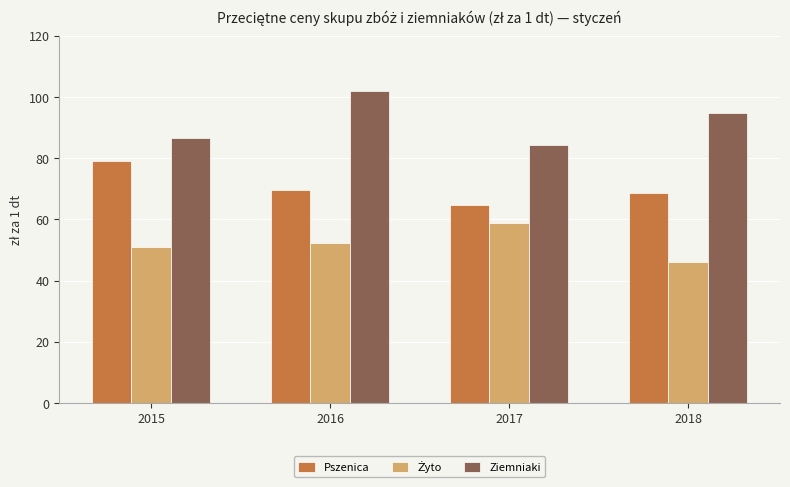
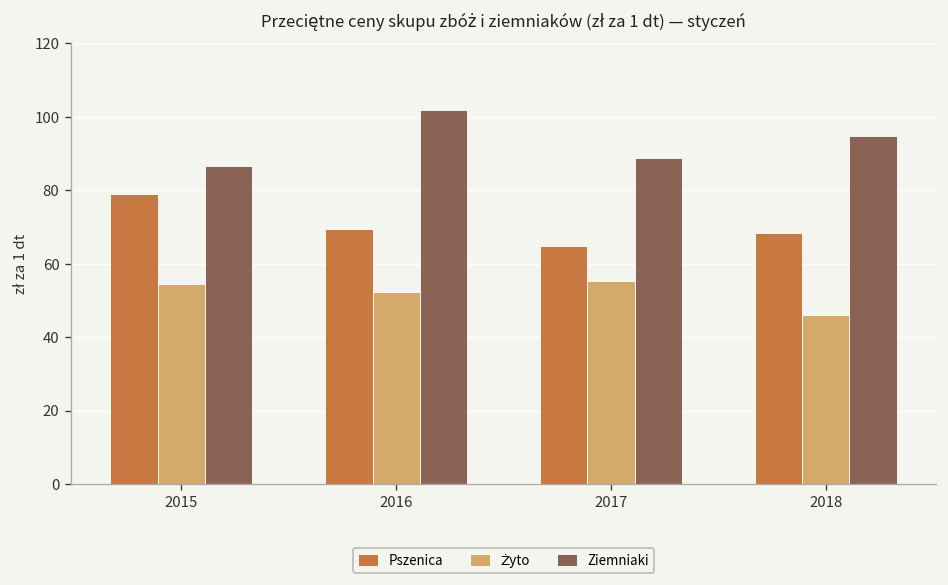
Żyto, 2015: 51 -> 55
Żyto, 2017: 59 -> 55
Ziemniaki, 2017: 84 -> 89
